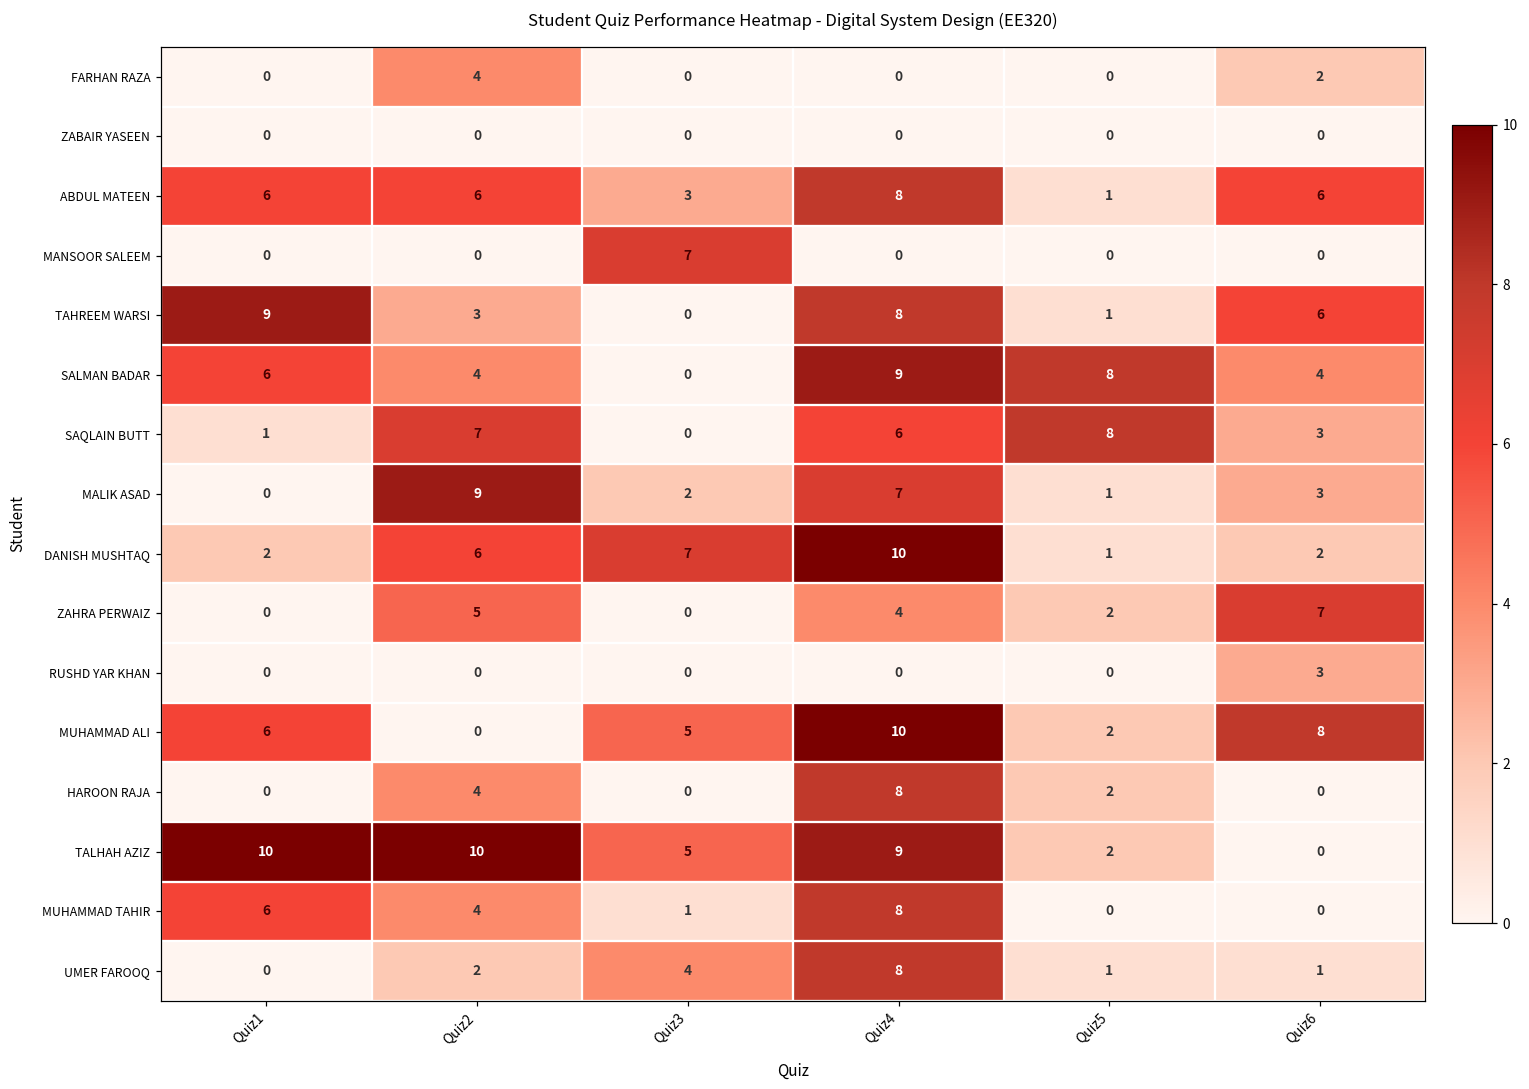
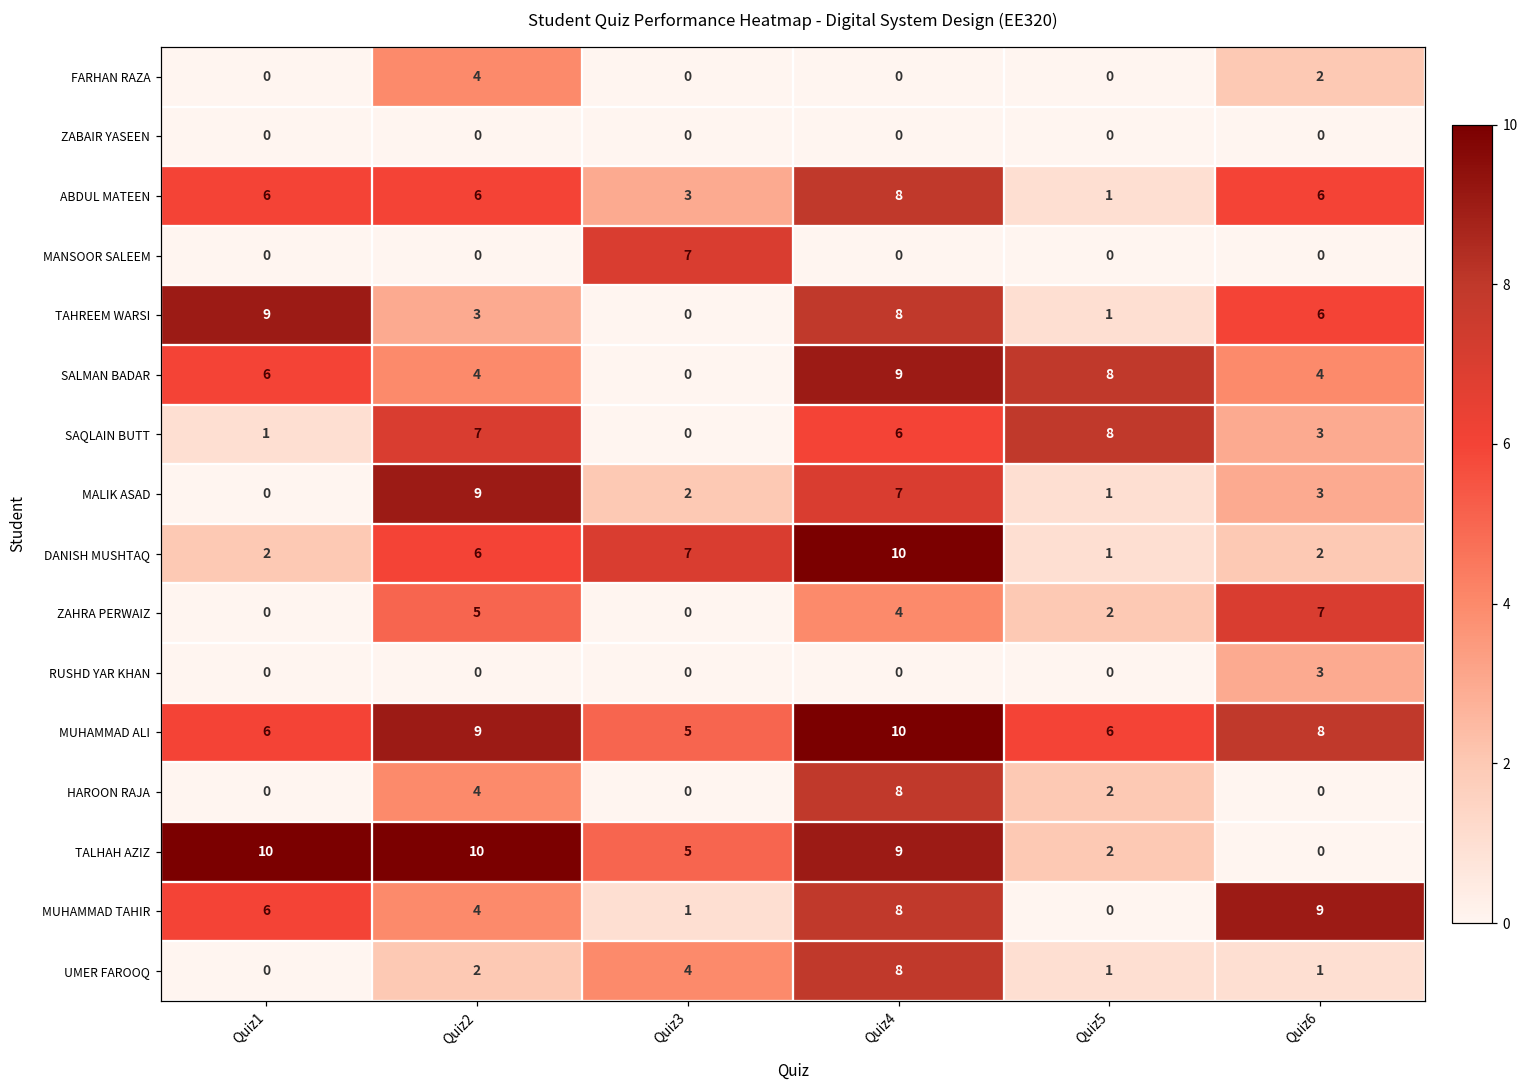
MUHAMMAD ALI, Quiz2: 0 -> 9
MUHAMMAD ALI, Quiz5: 2 -> 6
MUHAMMAD TAHIR, Quiz6: 0 -> 9
